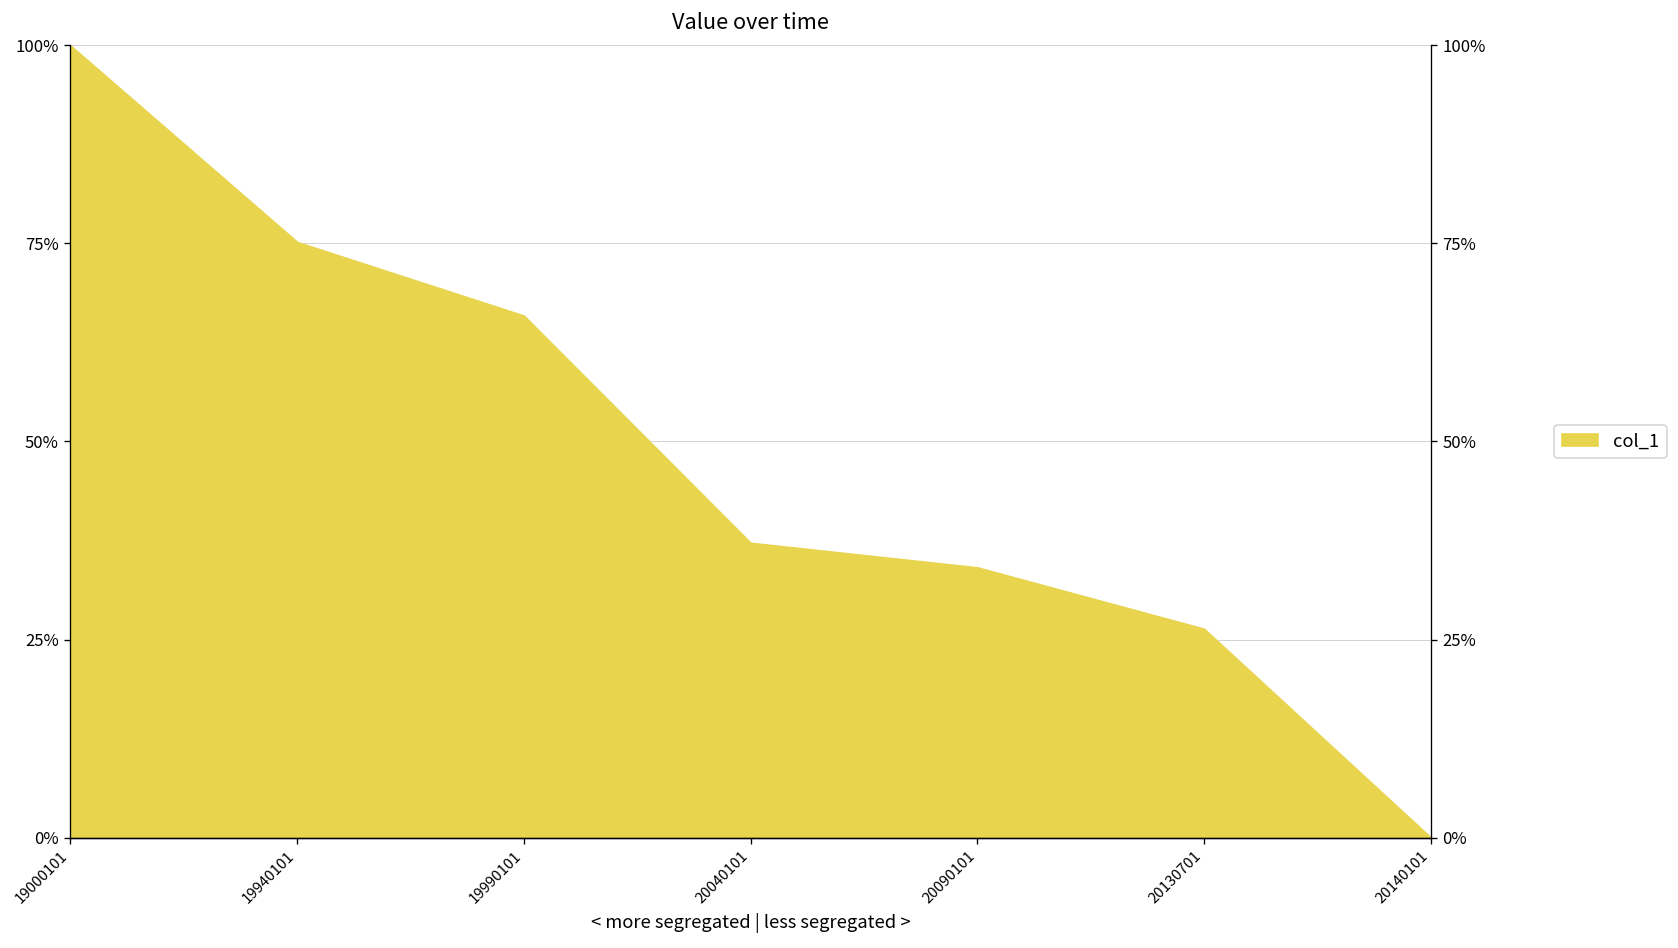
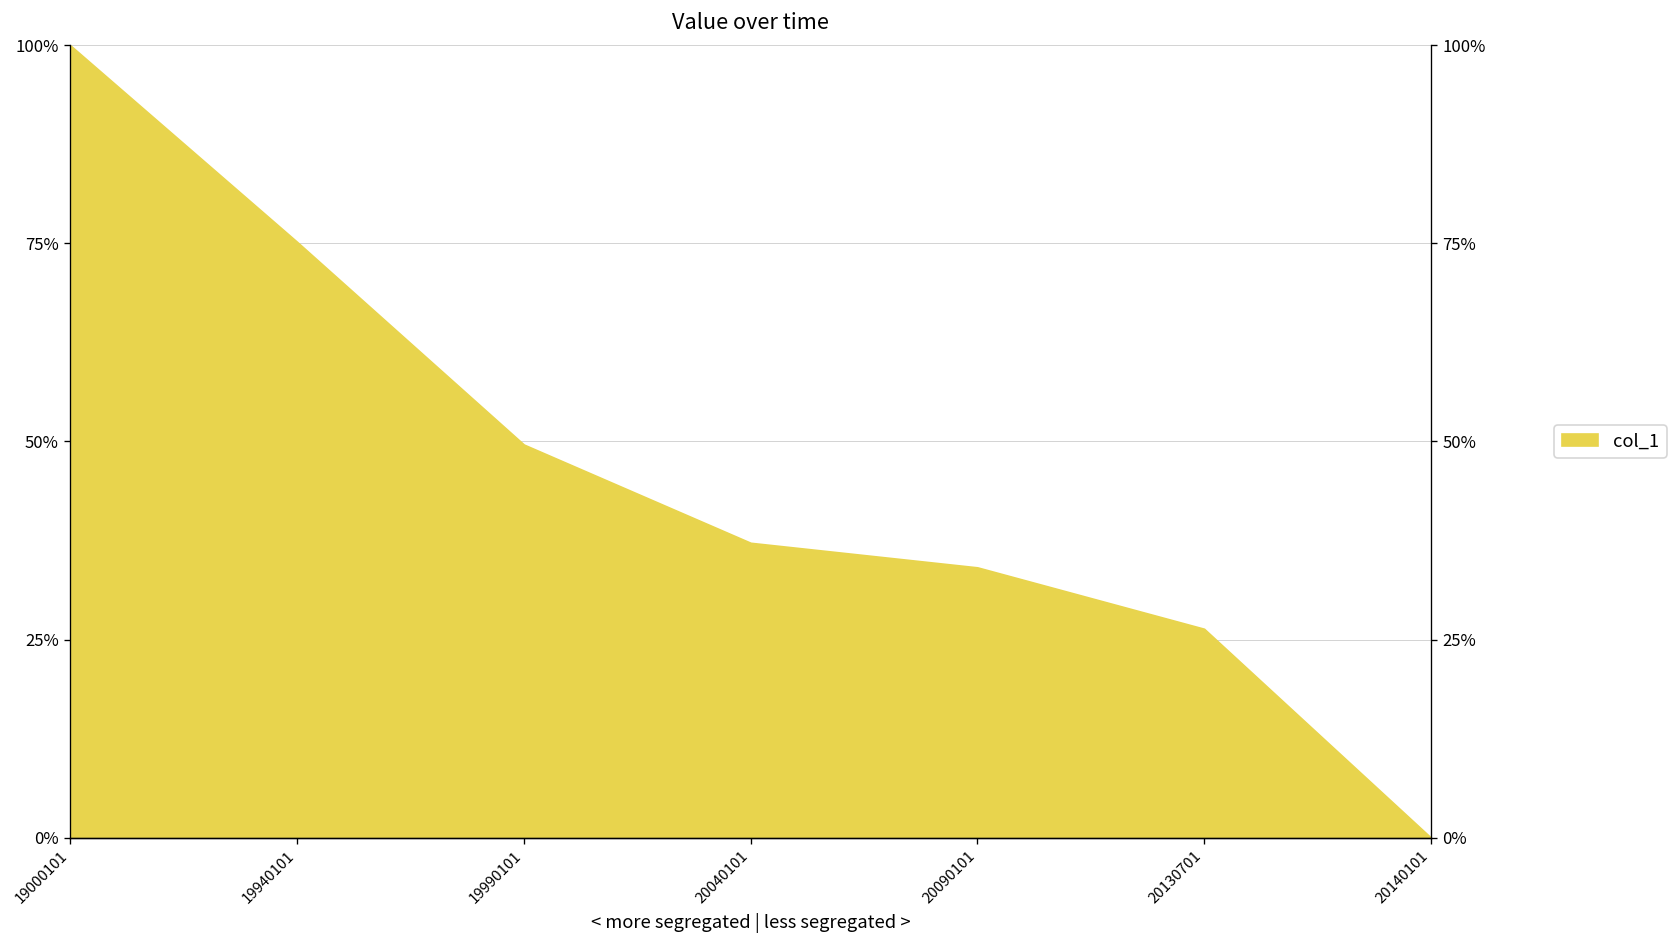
19990101: 66% -> 50%
